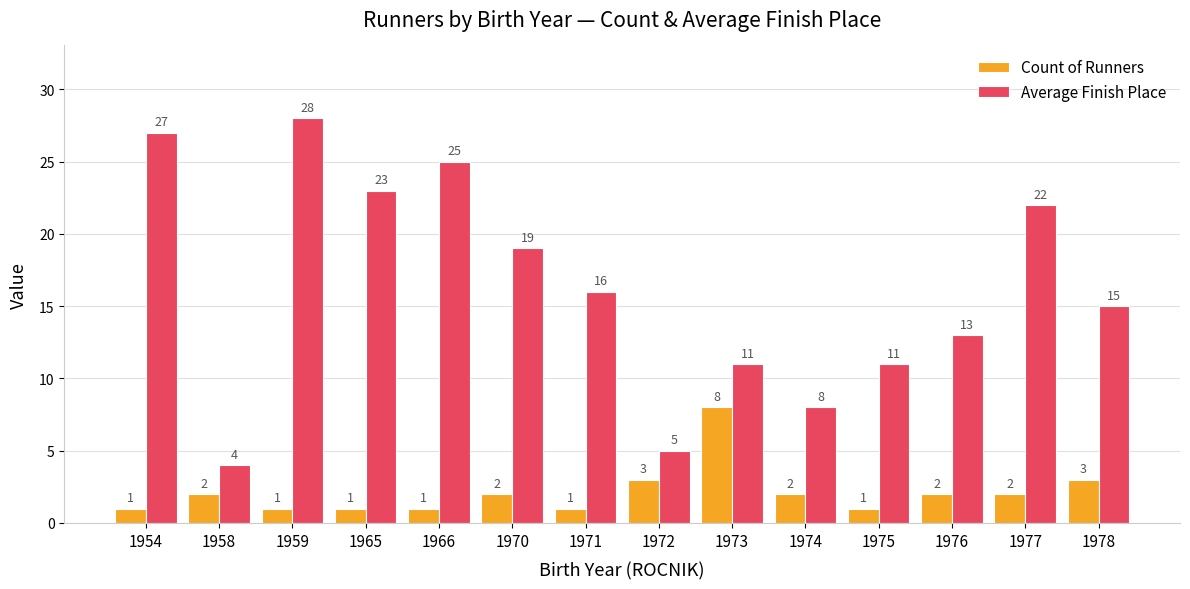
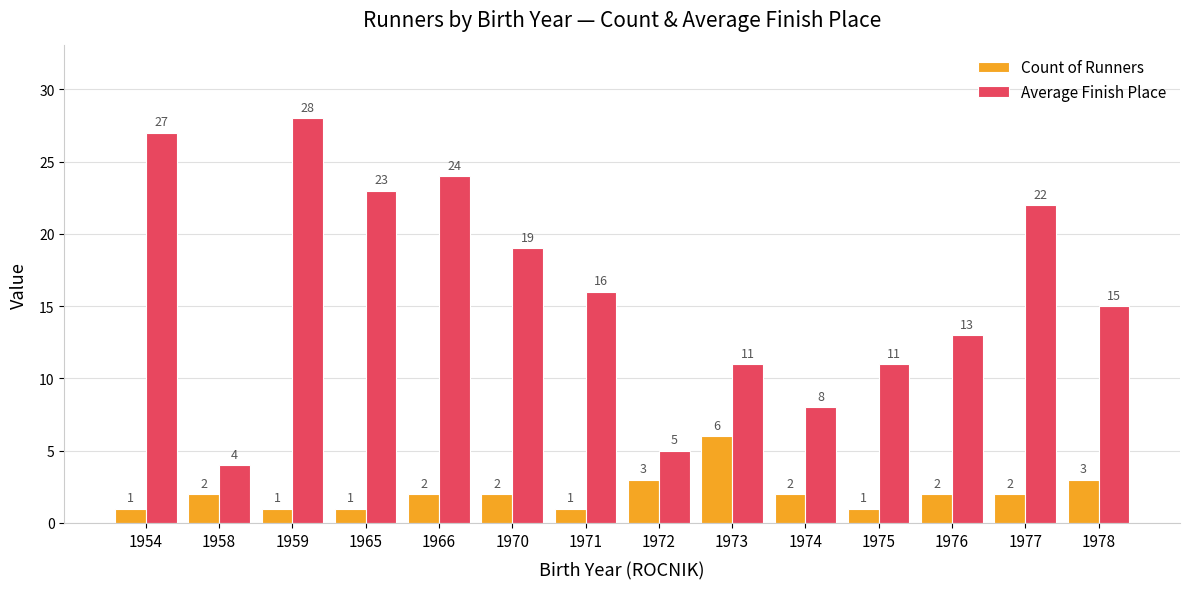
Count of Runners, 1966: 1 -> 2
Average Finish Place, 1966: 25 -> 24
Count of Runners, 1973: 8 -> 6
